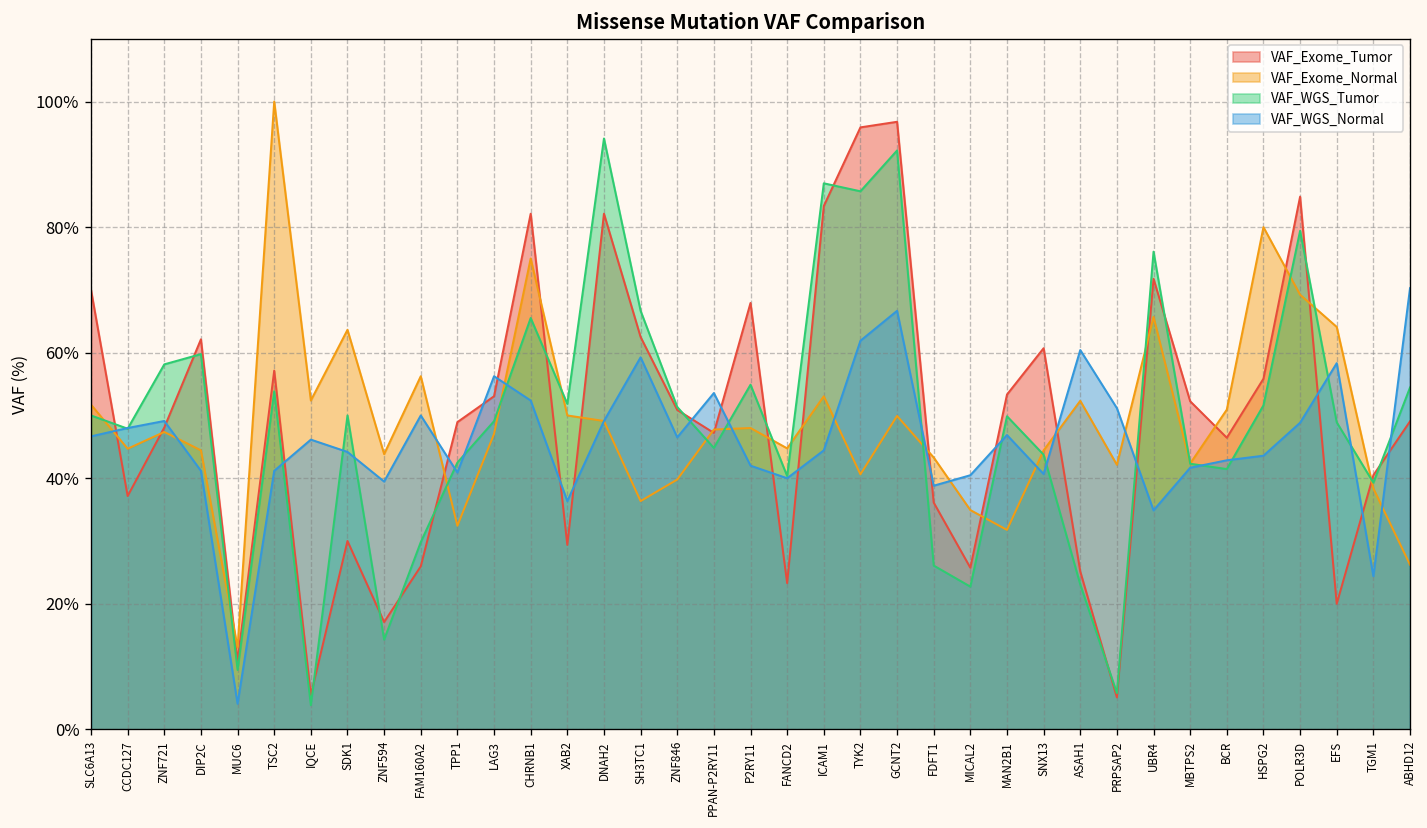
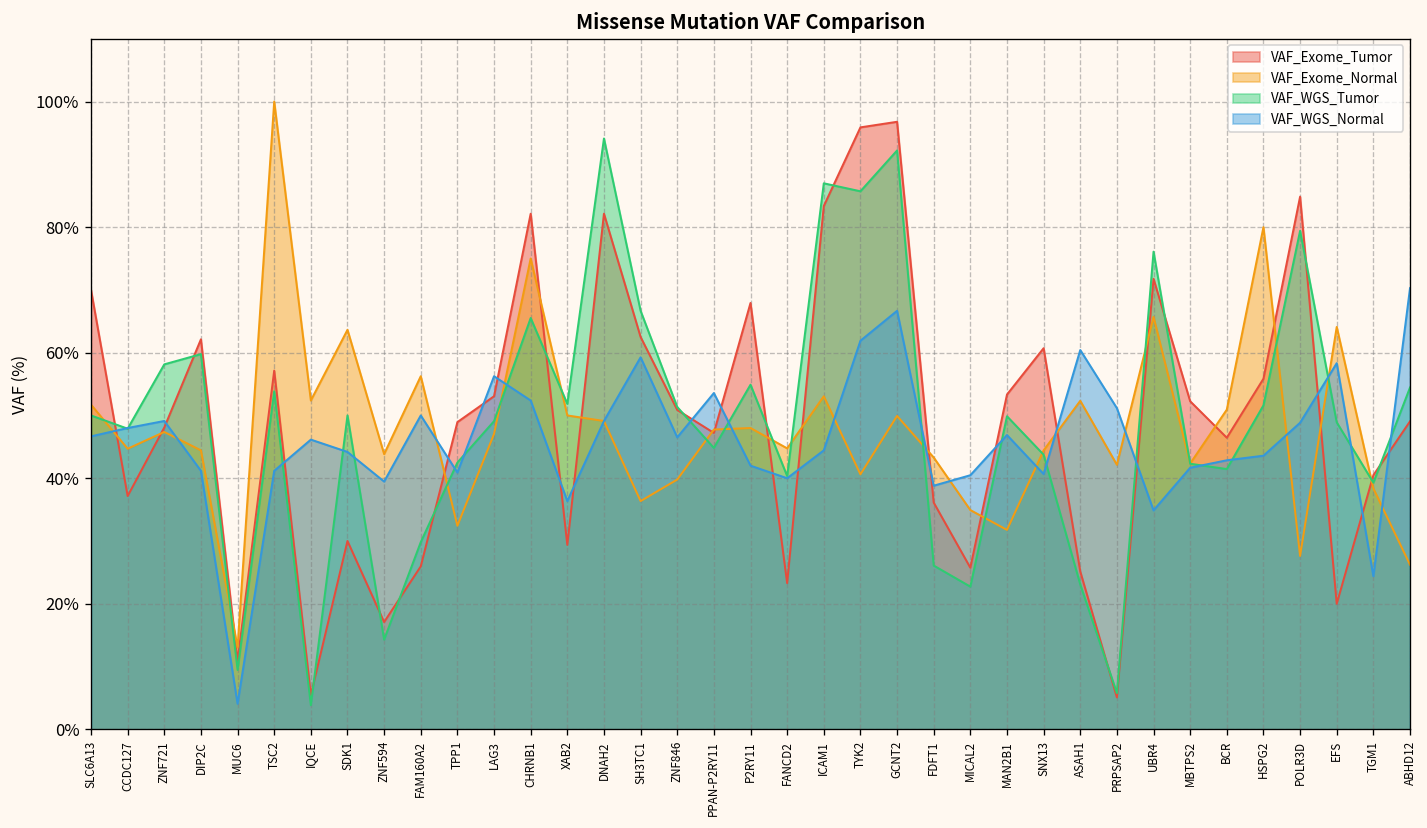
VAF_Exome_Normal, POLR3D: 69% -> 28%
